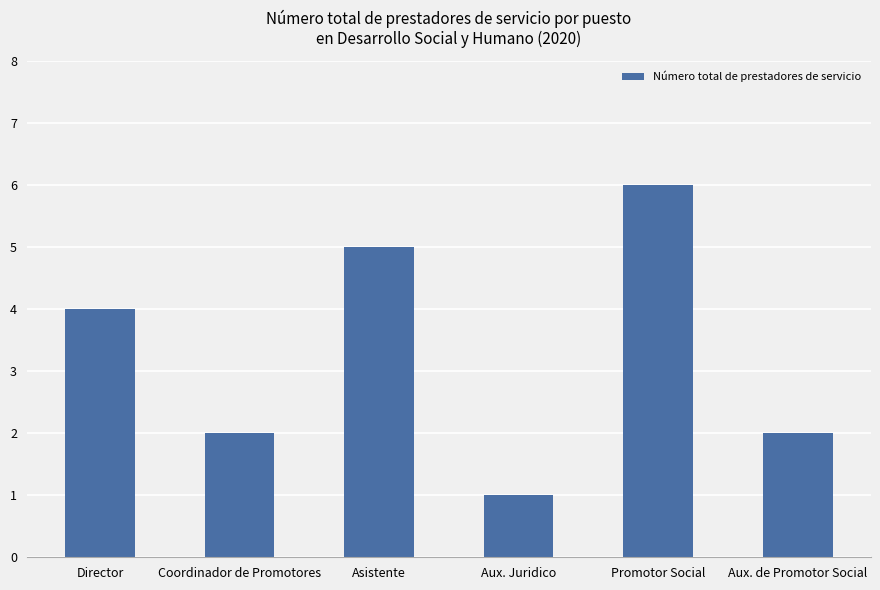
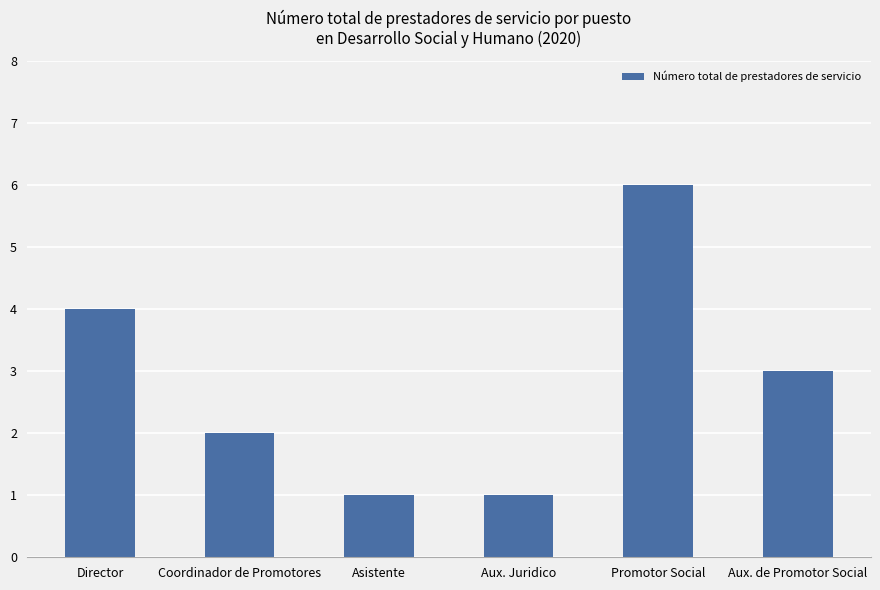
Asistente: 5 -> 1
Aux. de Promotor Social: 2 -> 3
